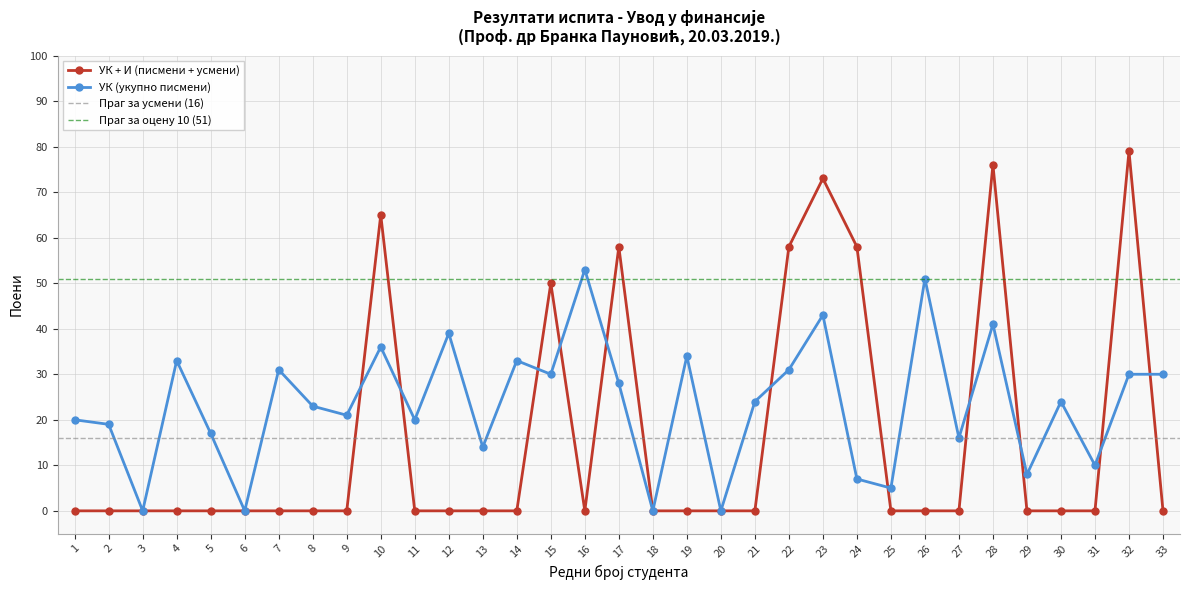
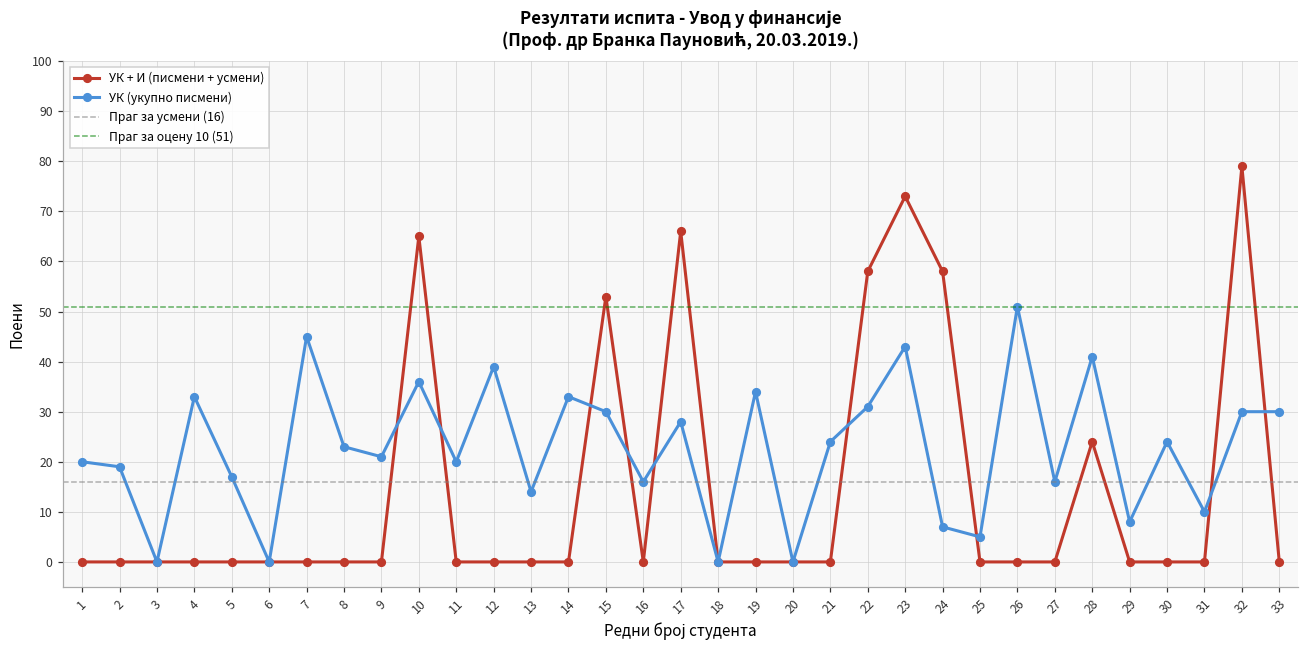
УК (укупно писмени), 7: 31 -> 45
УК + И (писмени + усмени), 15: 50 -> 53
УК (укупно писмени), 16: 53 -> 16
УК + И (писмени + усмени), 17: 58 -> 66
УК + И (писмени + усмени), 28: 76 -> 24
